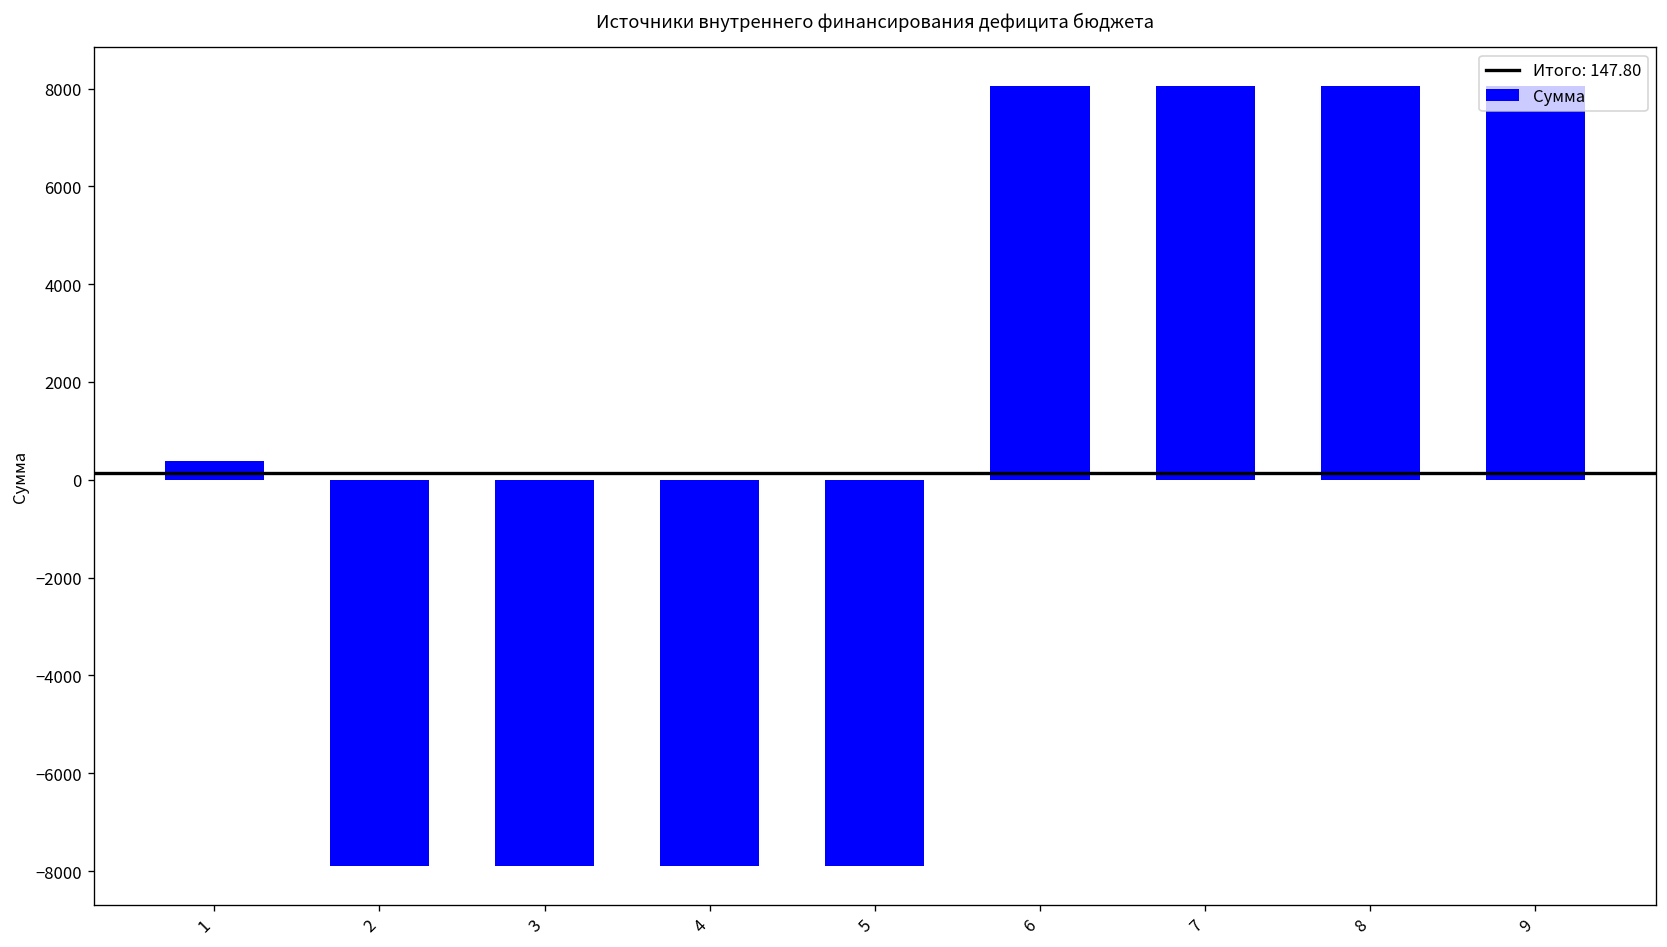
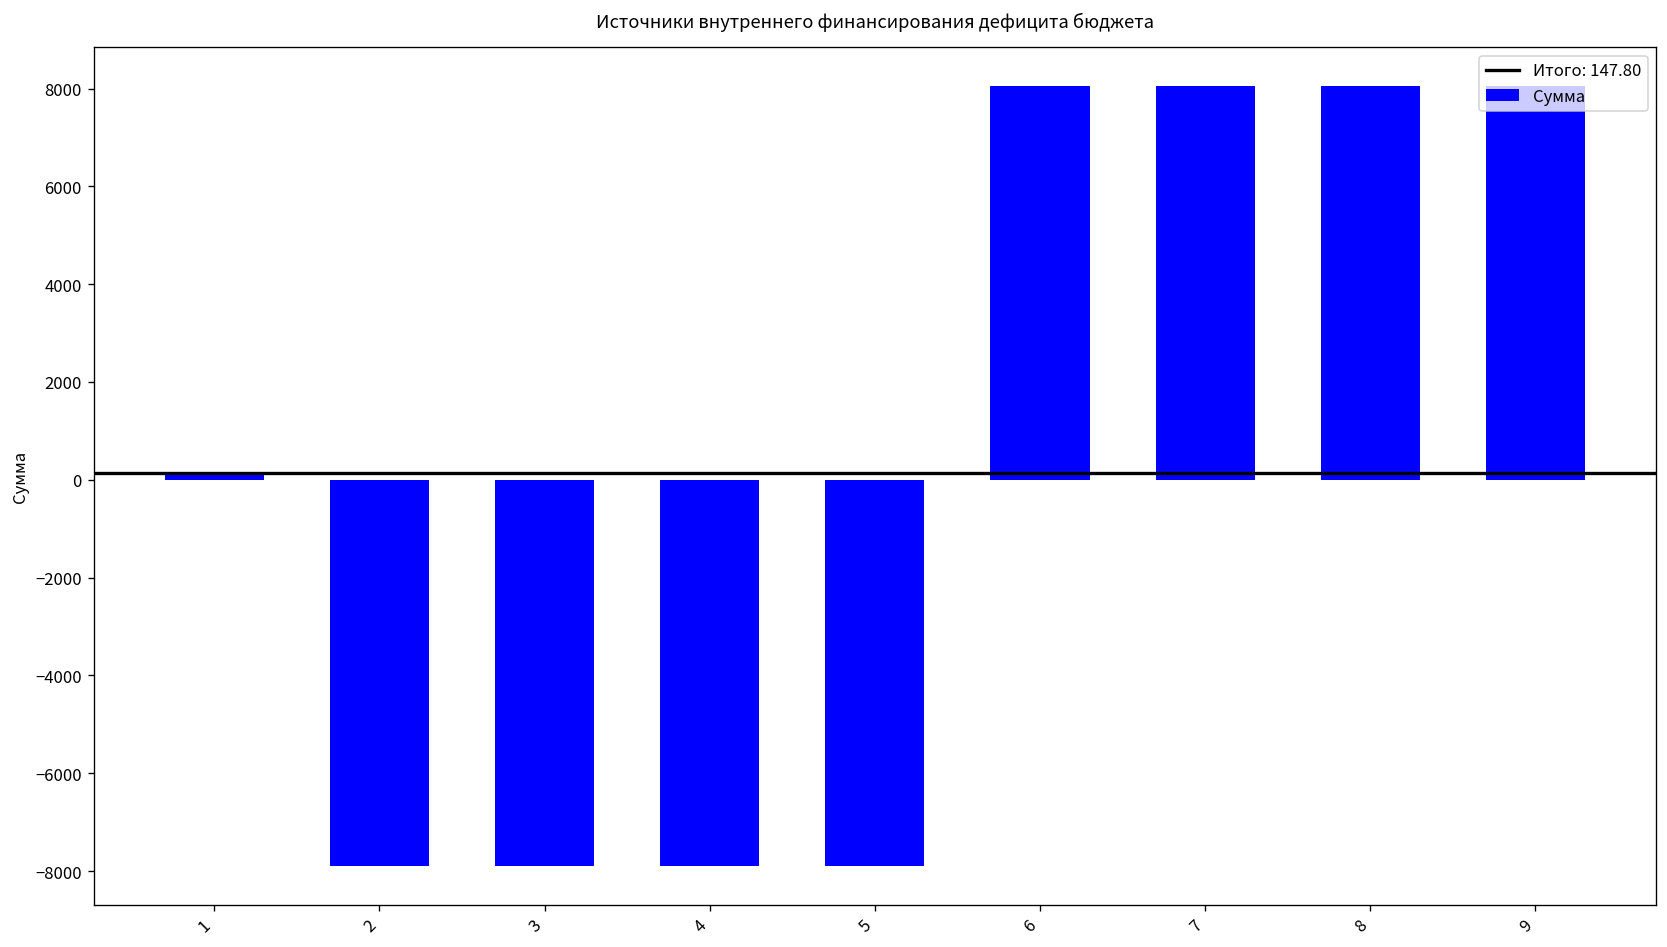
1: 400 -> 100
